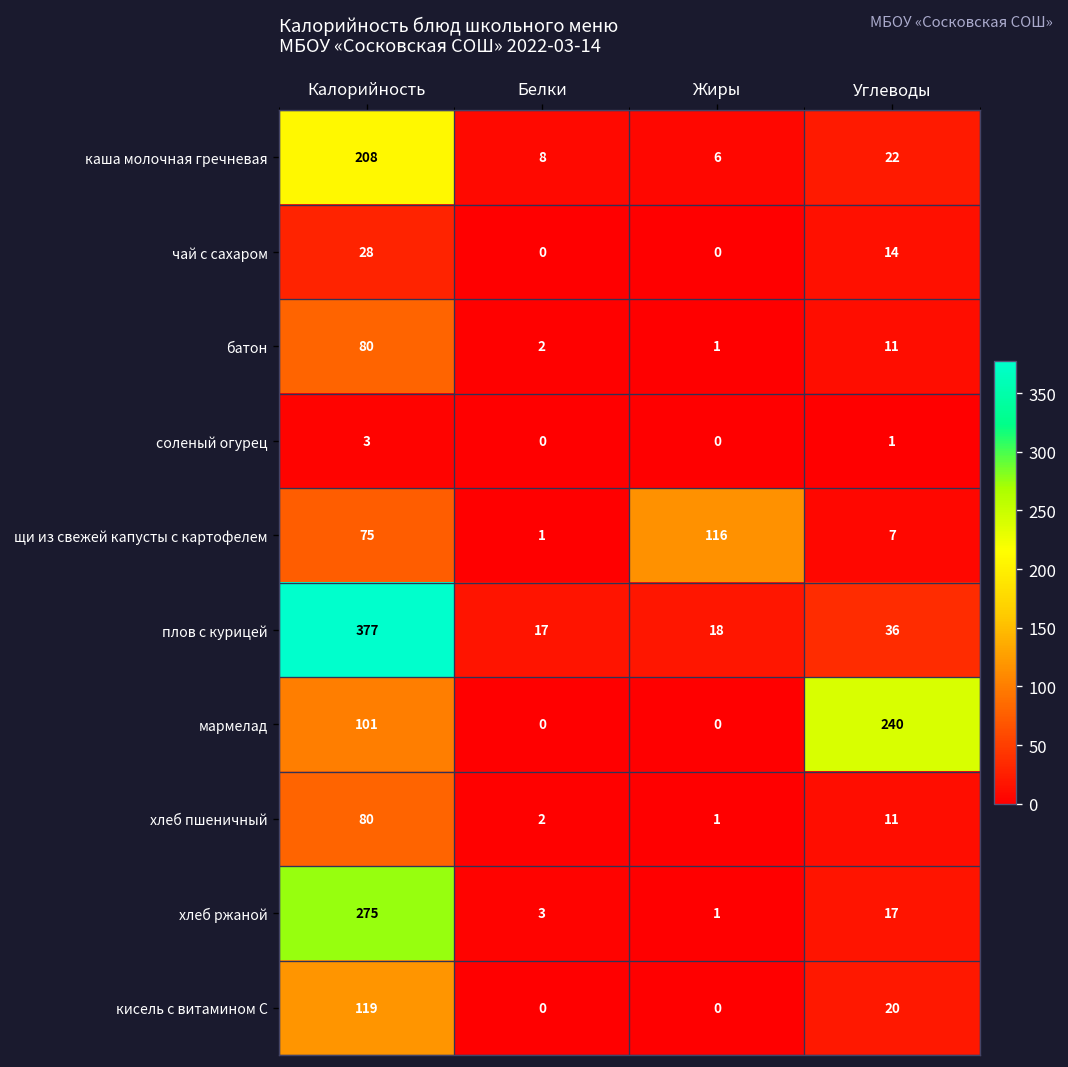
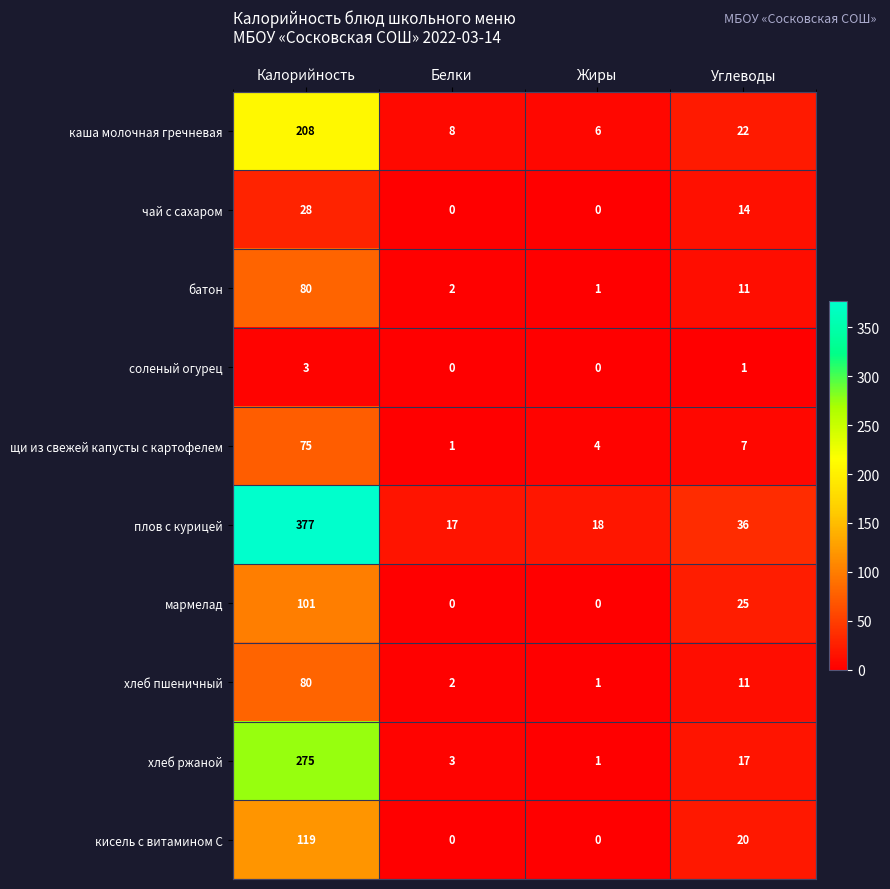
щи из свежей капусты с картофелем, Жиры: 116 -> 4
мармелад, Углеводы: 240 -> 25
